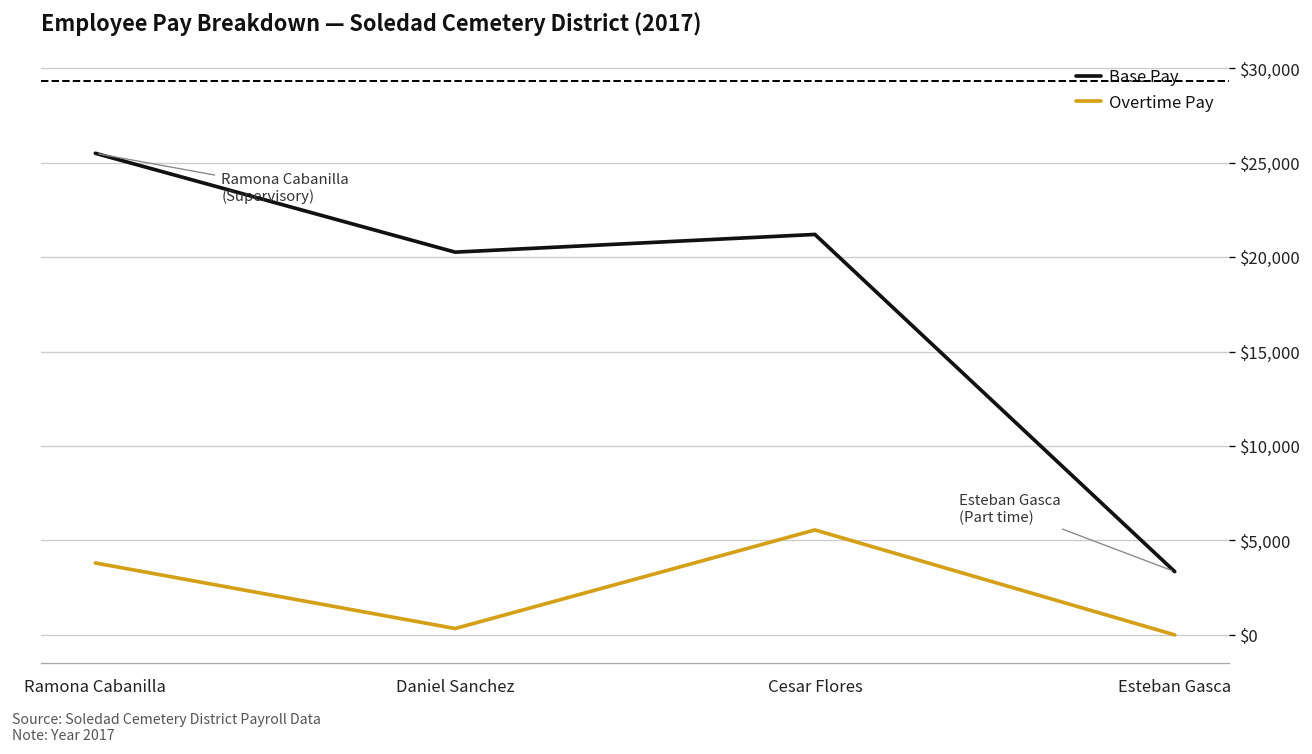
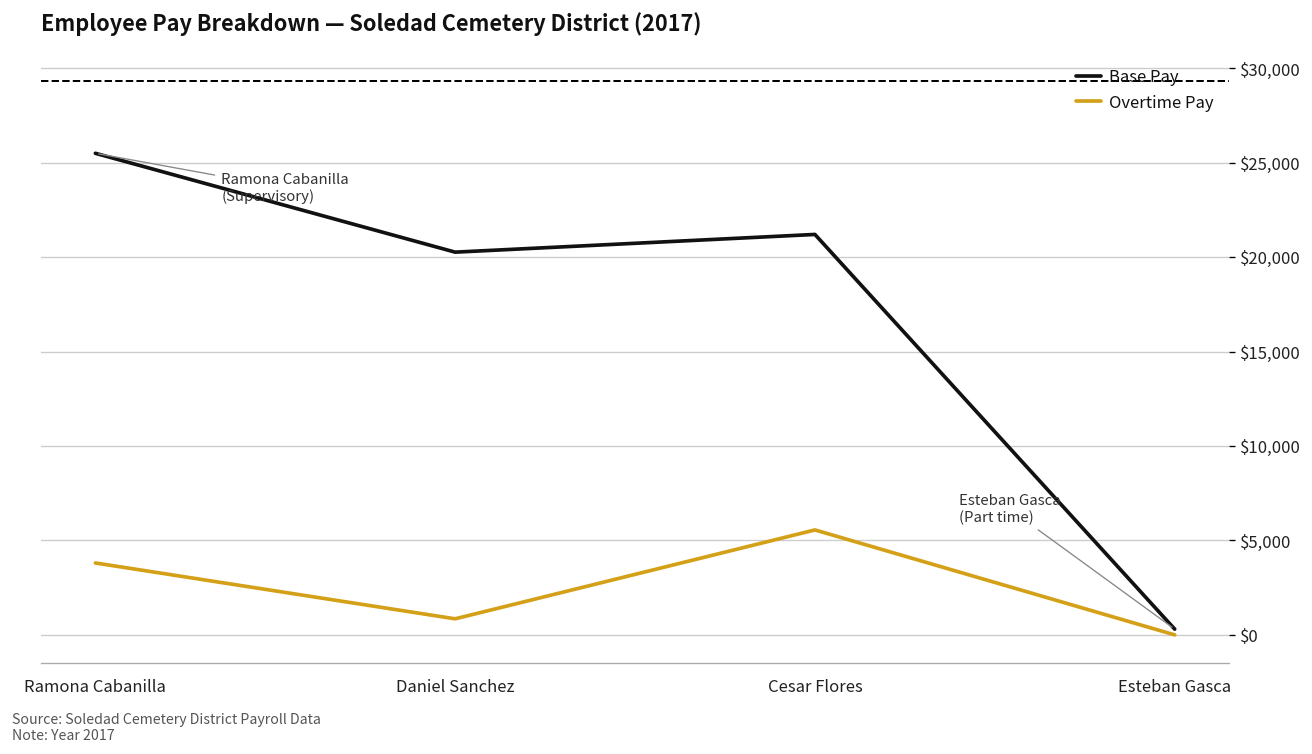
Overtime Pay, Daniel Sanchez: $300 -> $900
Base Pay, Esteban Gasca: $3,300 -> $300
